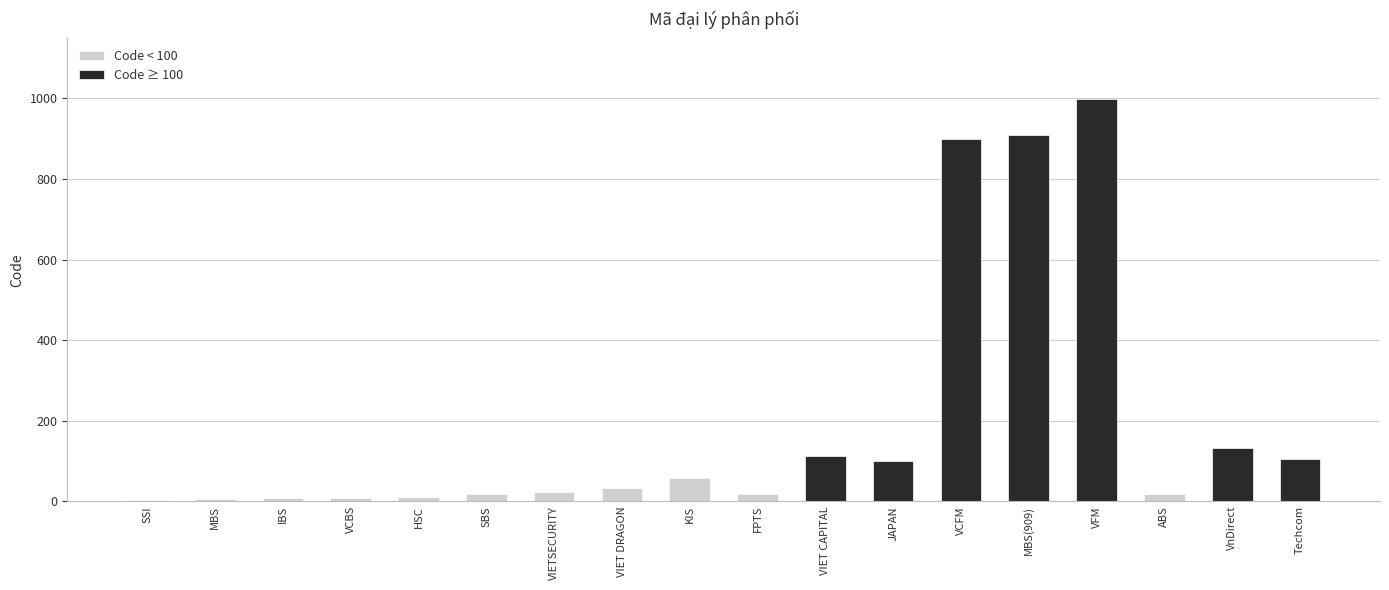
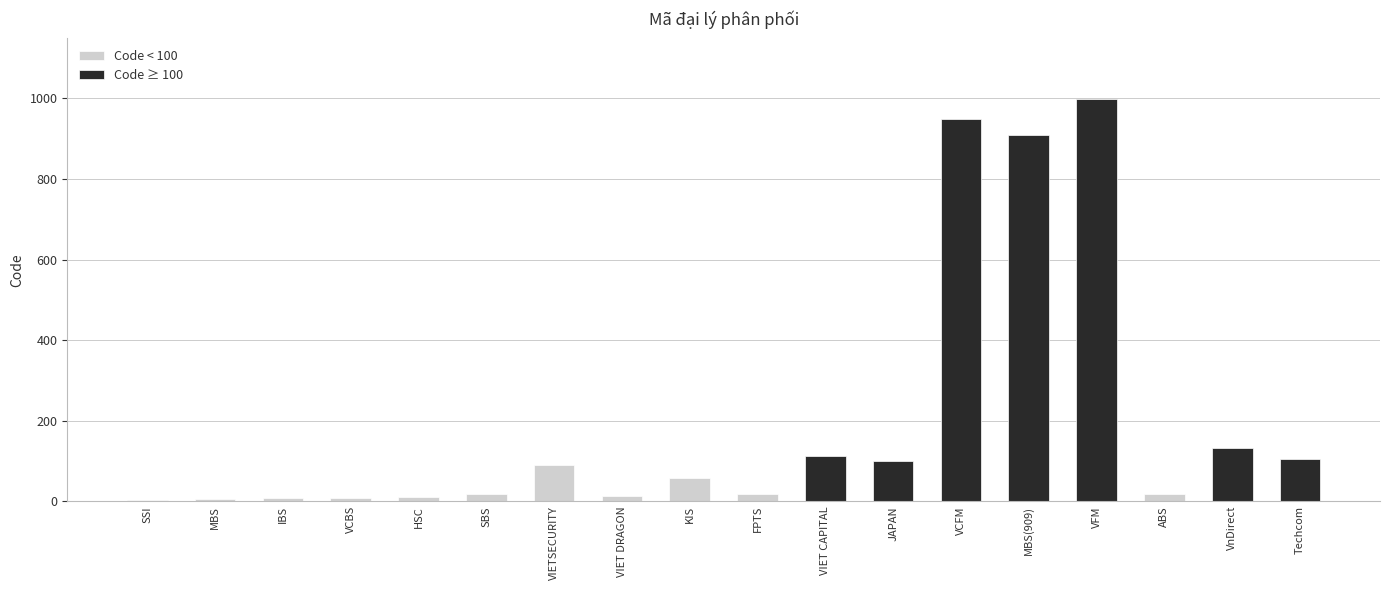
Code < 100, VIETSECURITY: 20 -> 90
Code < 100, VIET DRAGON: 30 -> 10
Code ≥ 100, VCFM: 900 -> 950
